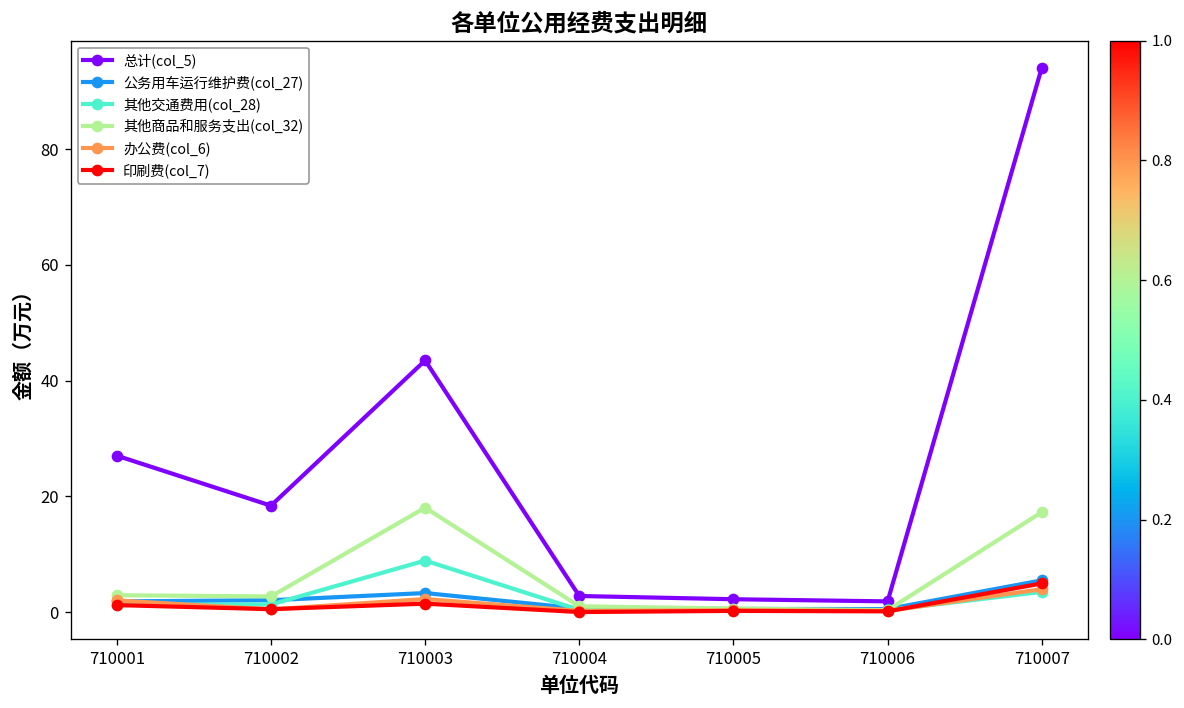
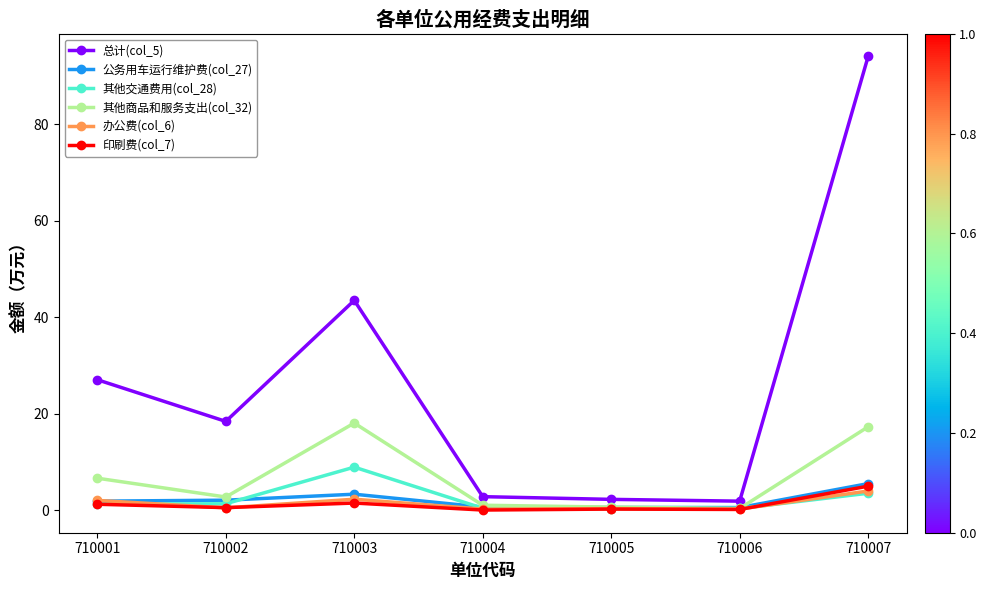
其他商品和服务支出(col_32), 710001: 3 -> 7
